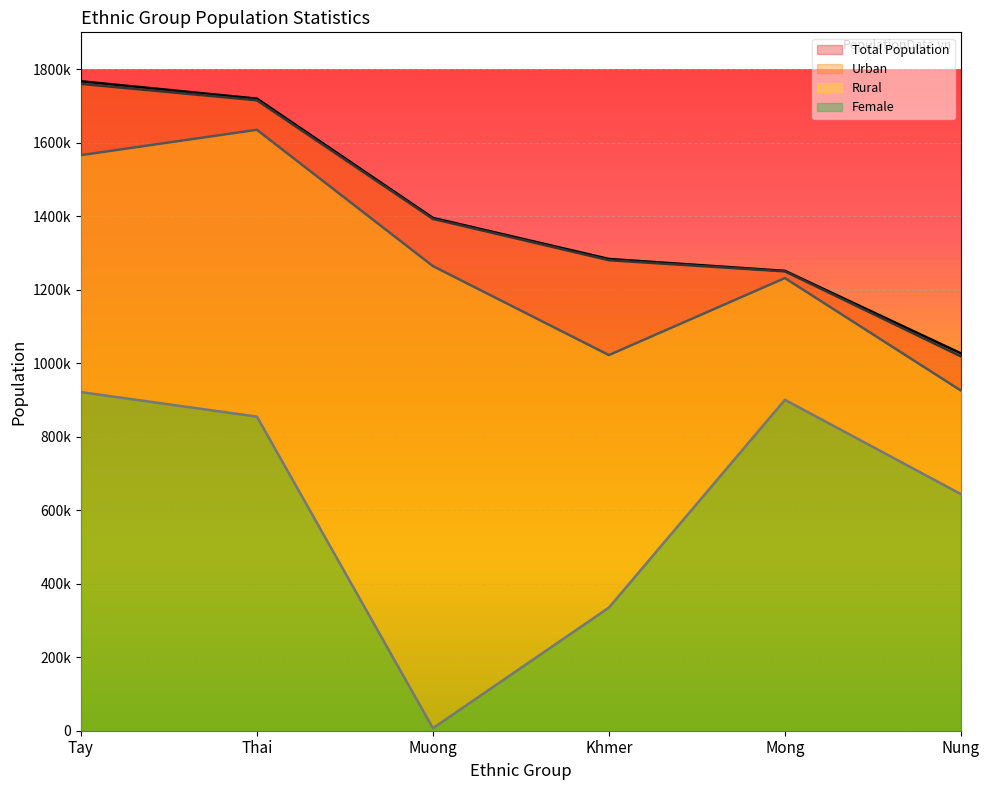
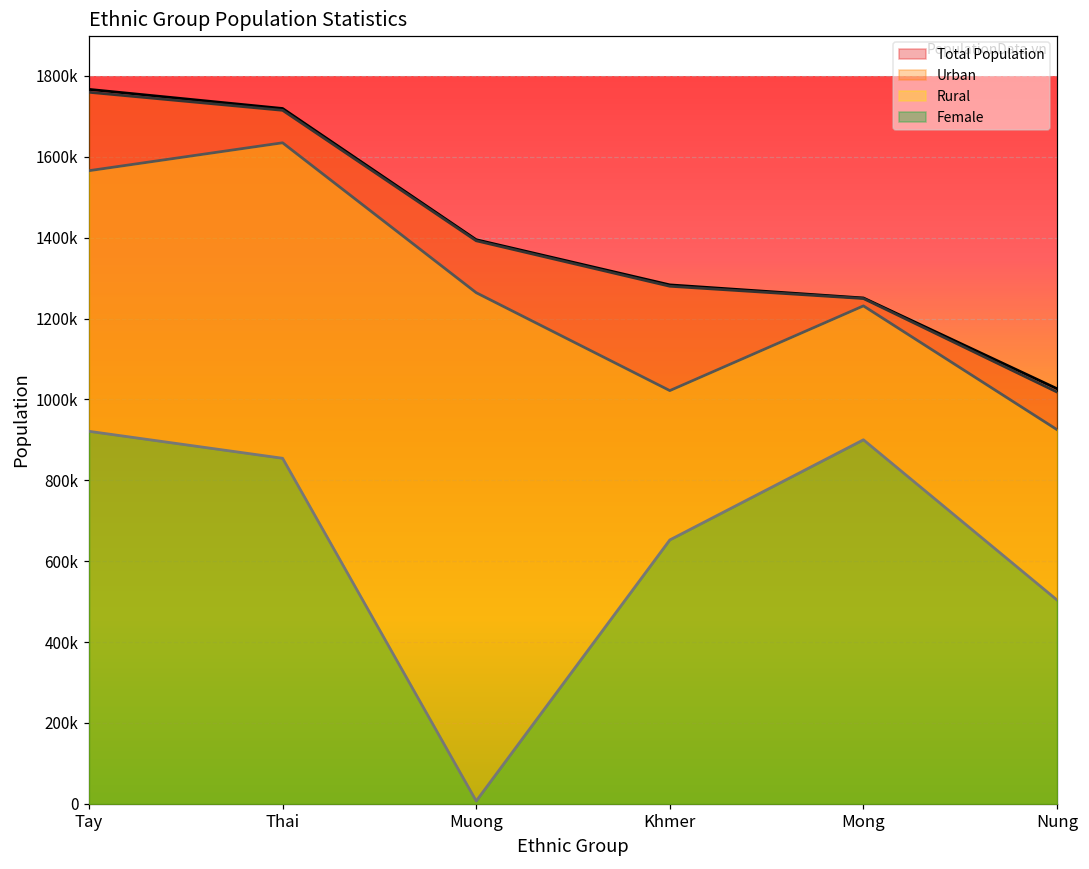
Female, Khmer: 330000 -> 650000
Female, Nung: 640000 -> 500000
